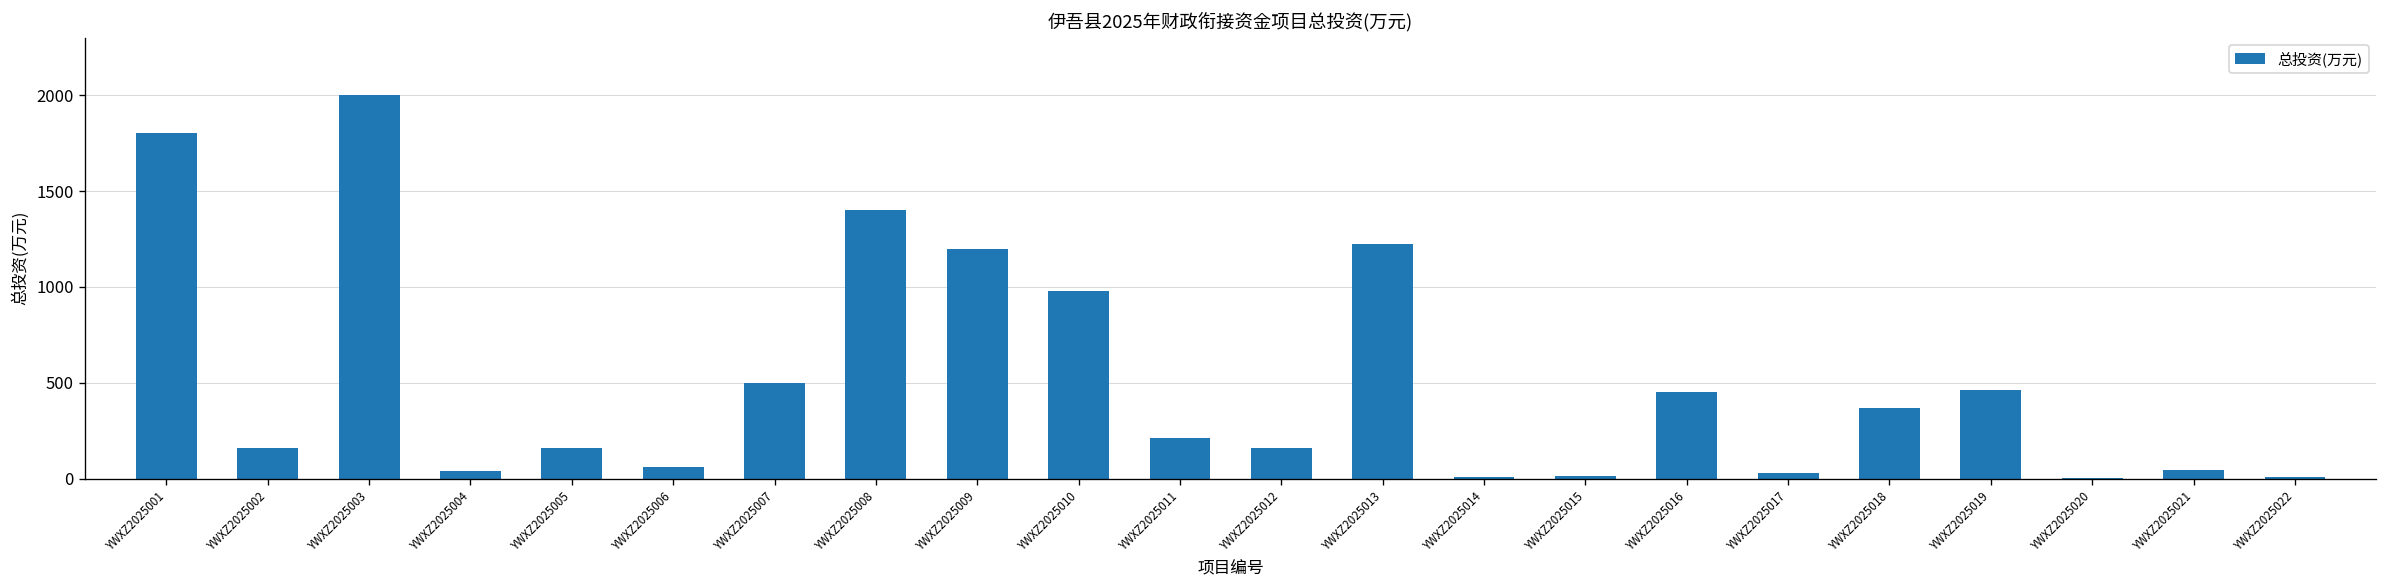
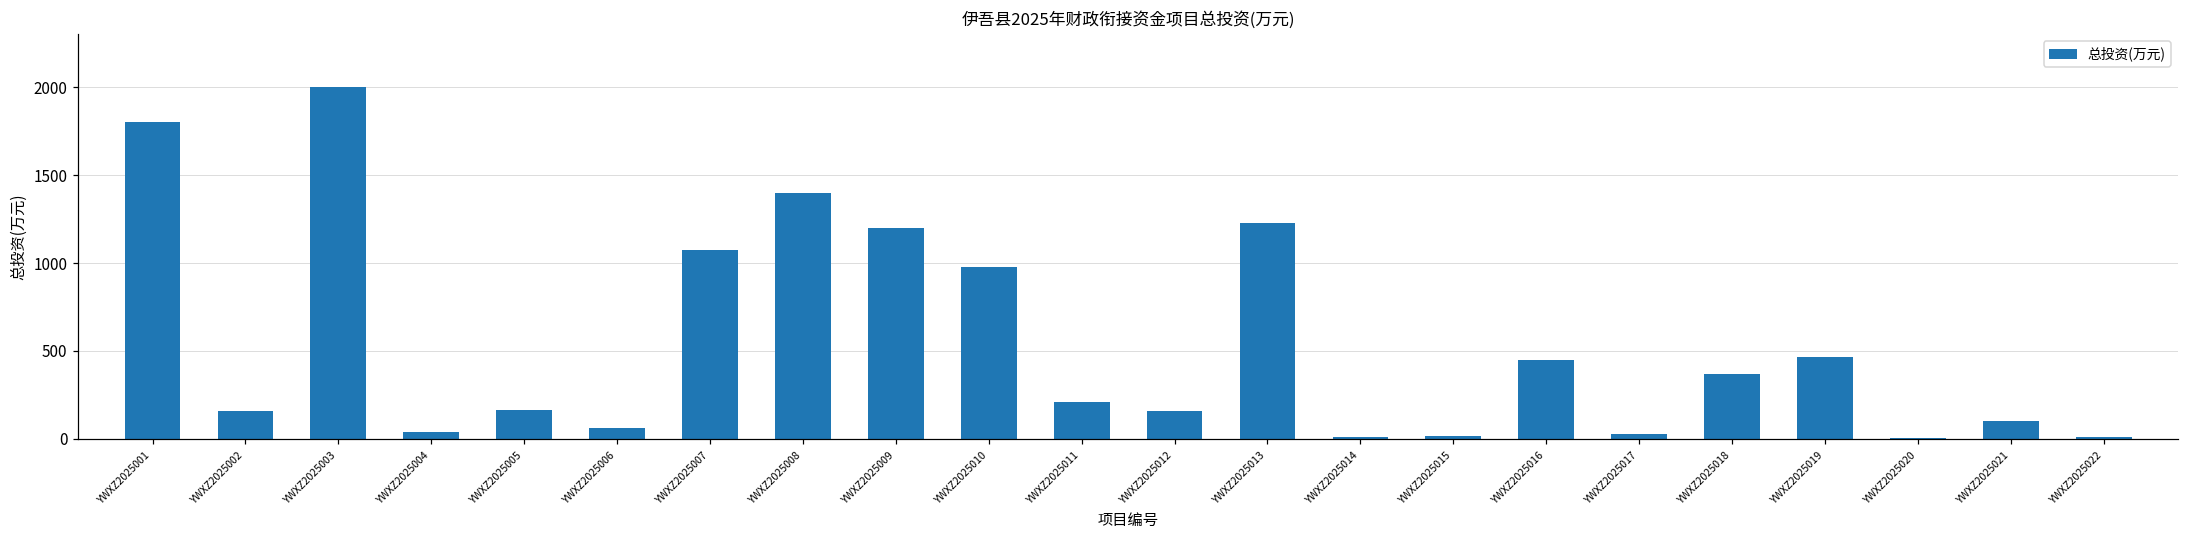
YWXZ2025007: 500 -> 1080
YWXZ2025021: 50 -> 100
